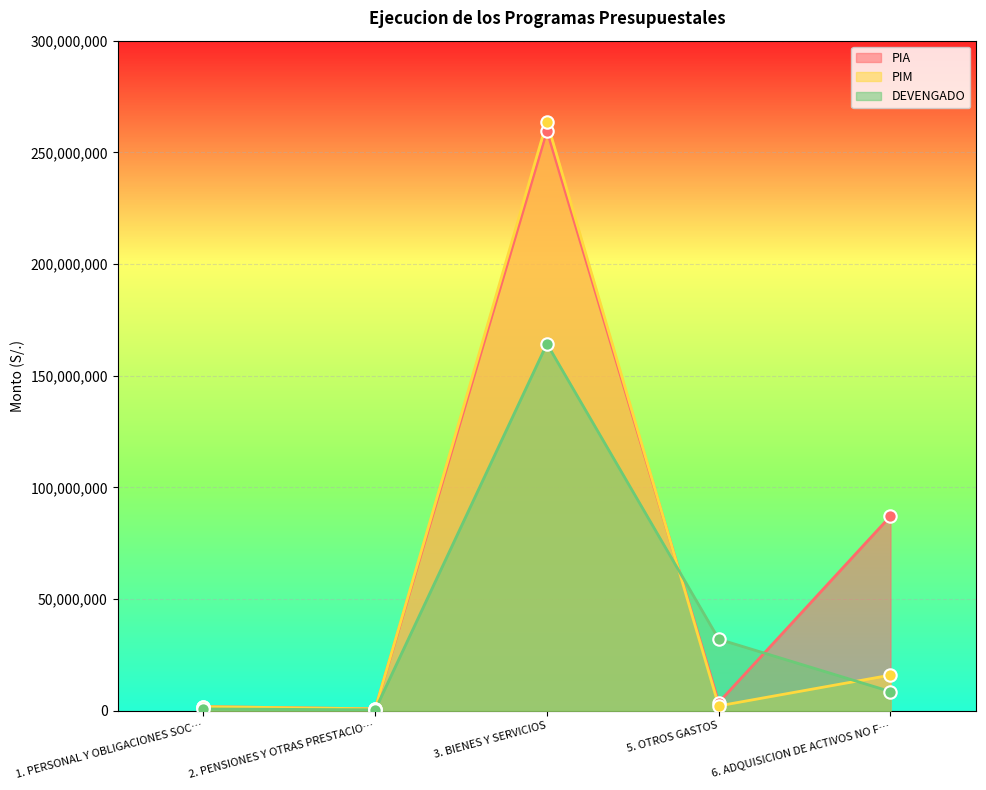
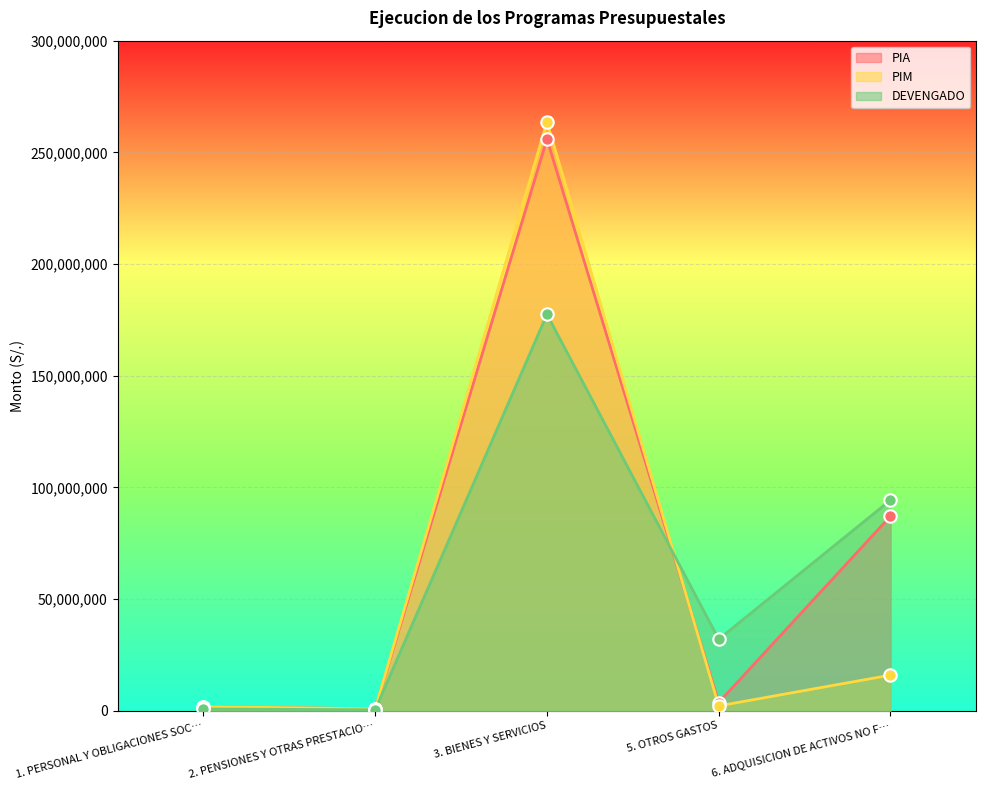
PIA, 3. BIENES Y SERVICIOS: 260,000,000 -> 256,000,000
DEVENGADO, 3. BIENES Y SERVICIOS: 164,000,000 -> 177,000,000
DEVENGADO, 6. ADQUISICION DE ACTIVOS NO F…: 9,000,000 -> 94,000,000
